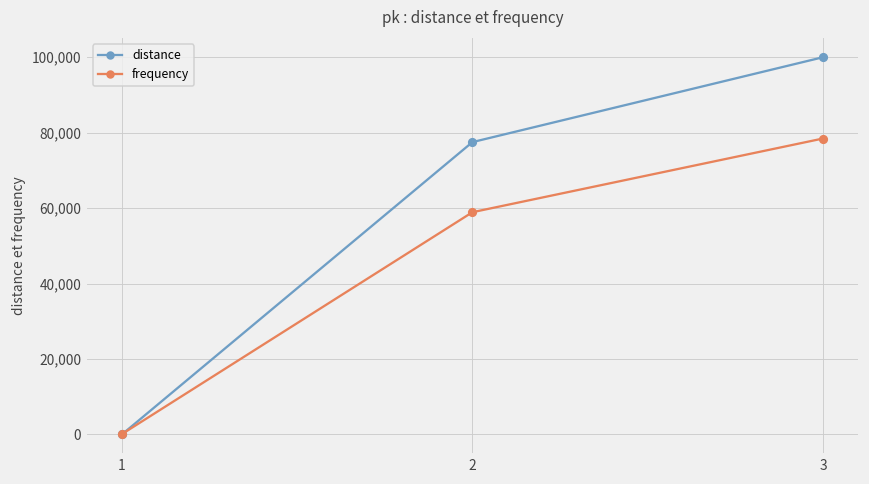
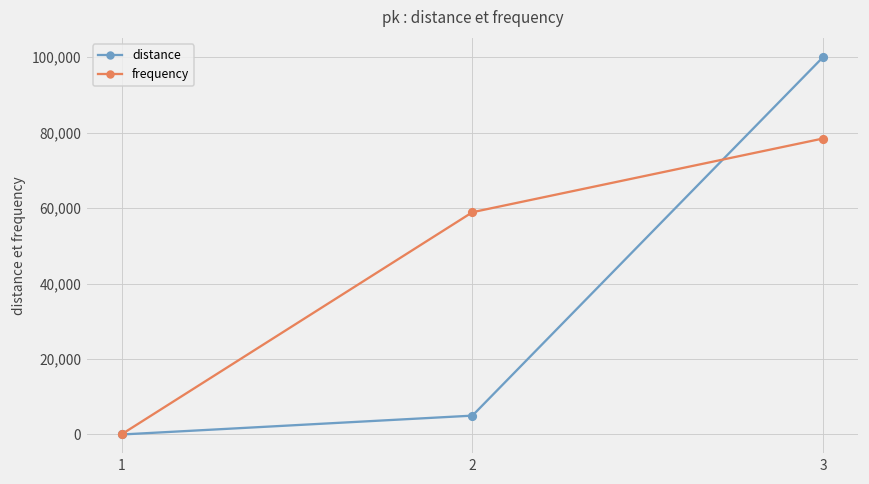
distance, 2: 78,000 -> 5,000
